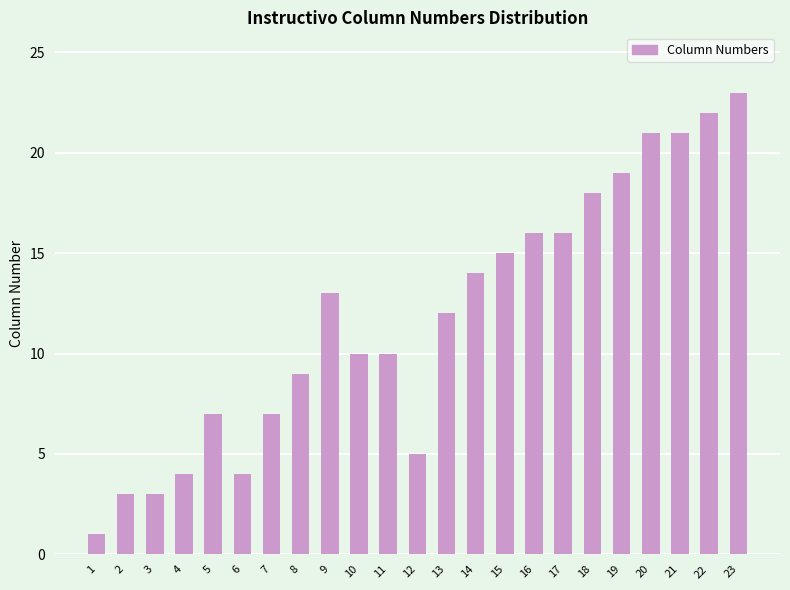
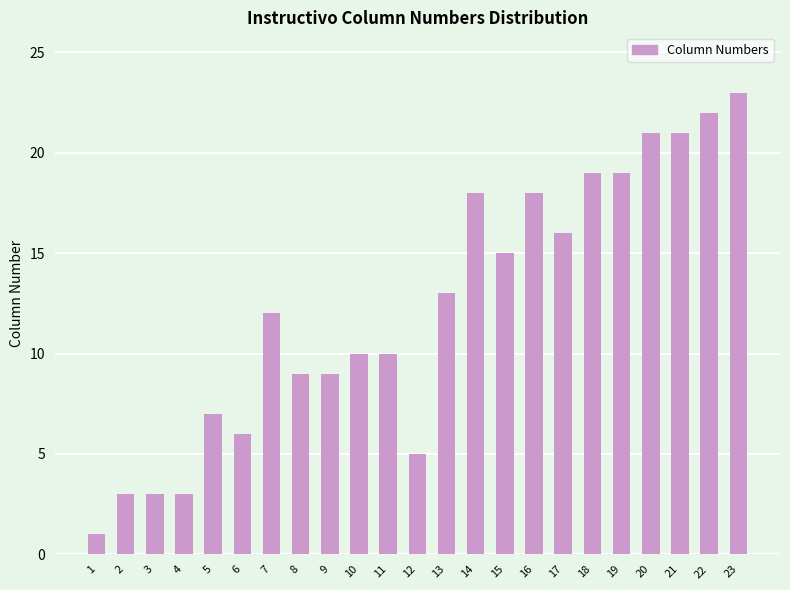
4: 4 -> 3
6: 4 -> 6
7: 7 -> 12
9: 13 -> 9
13: 12 -> 13
14: 14 -> 18
16: 16 -> 18
18: 18 -> 19
